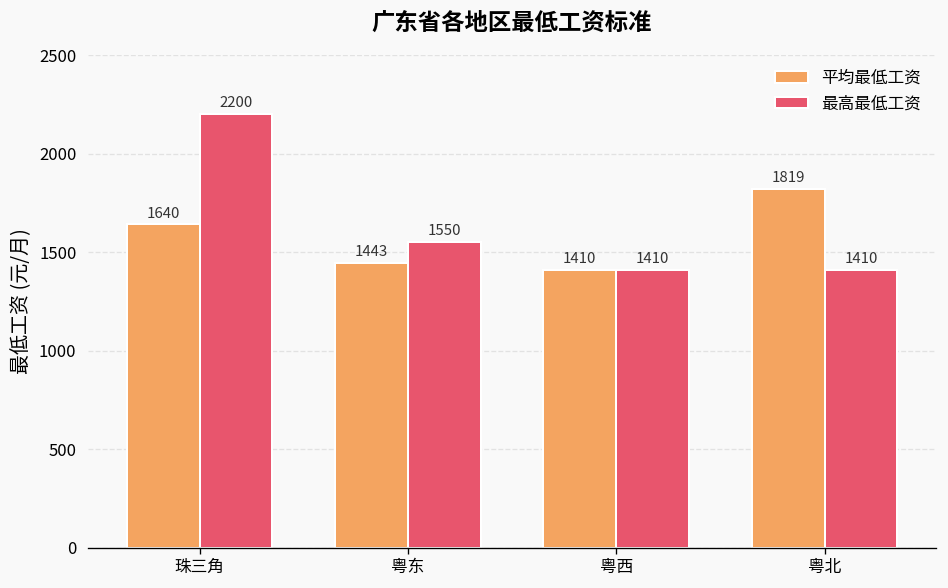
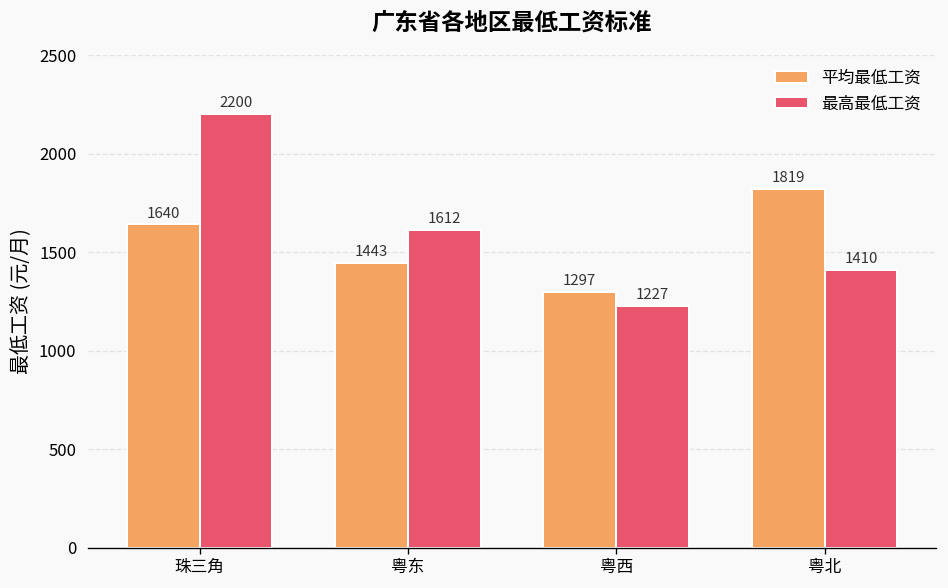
最高最低工资, 粤东: 1550 -> 1612
平均最低工资, 粤西: 1410 -> 1297
最高最低工资, 粤西: 1410 -> 1227
